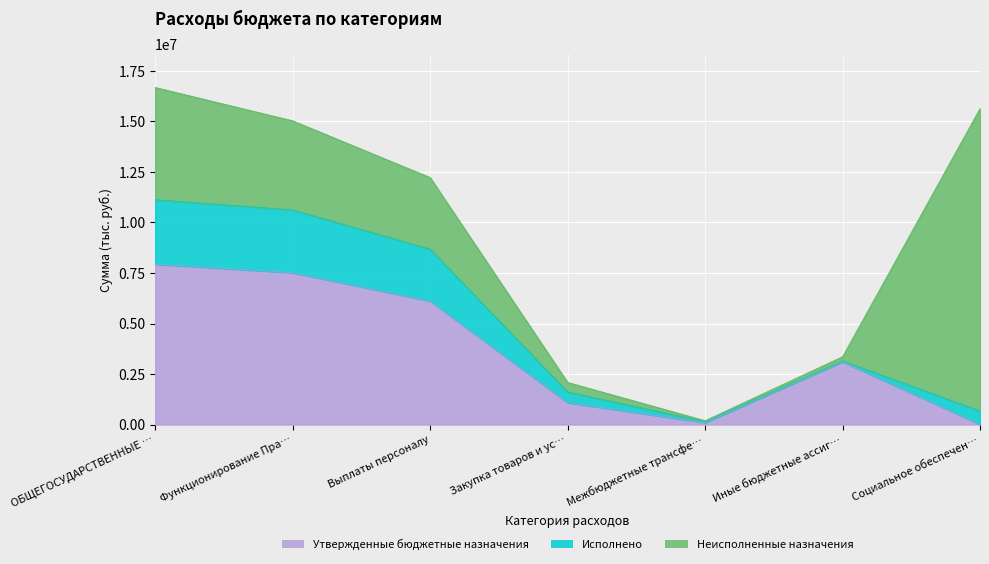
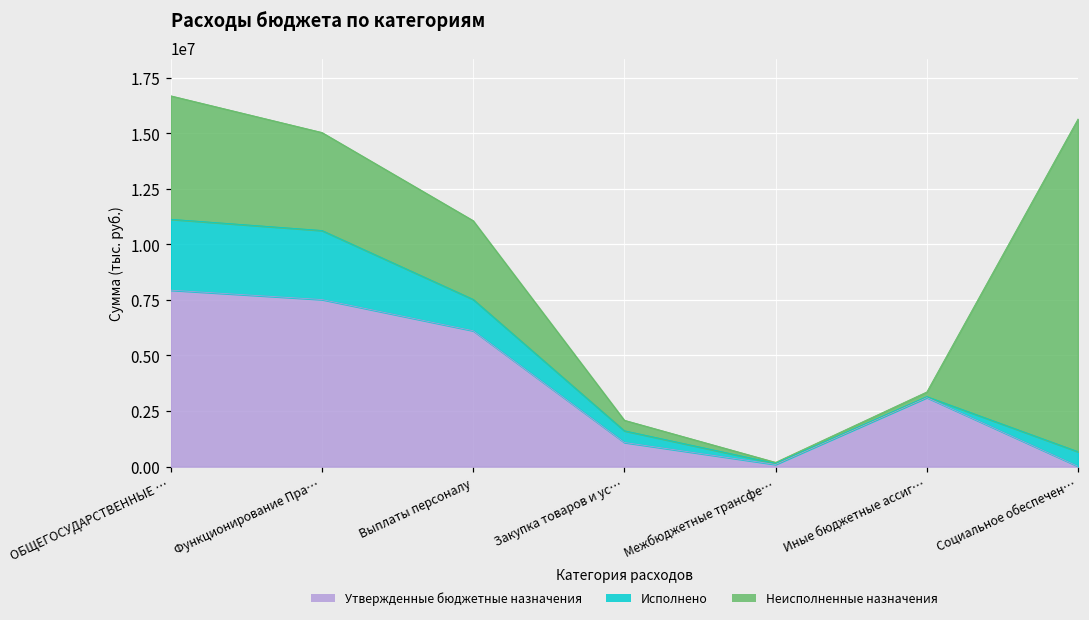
Исполнено, Выплаты персоналу: 2600000 -> 1400000
